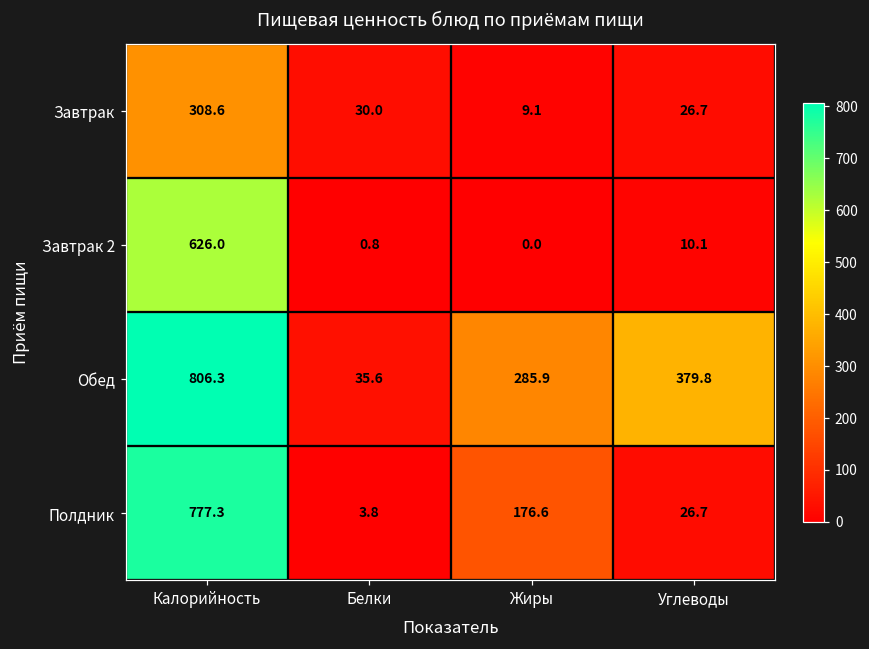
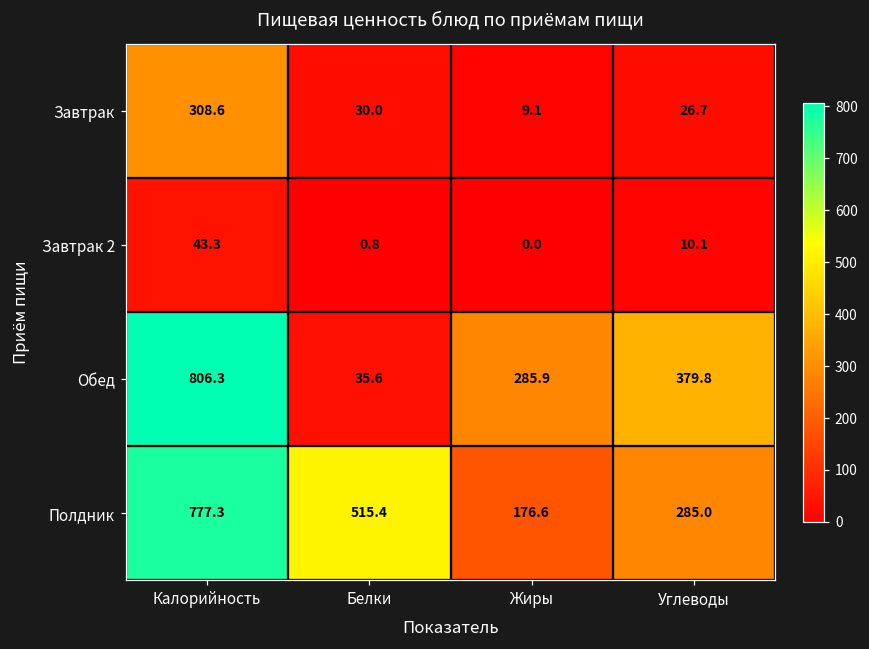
Завтрак 2, Калорийность: 626.0 -> 43.3
Полдник, Белки: 3.8 -> 515.4
Полдник, Углеводы: 26.7 -> 285.0
